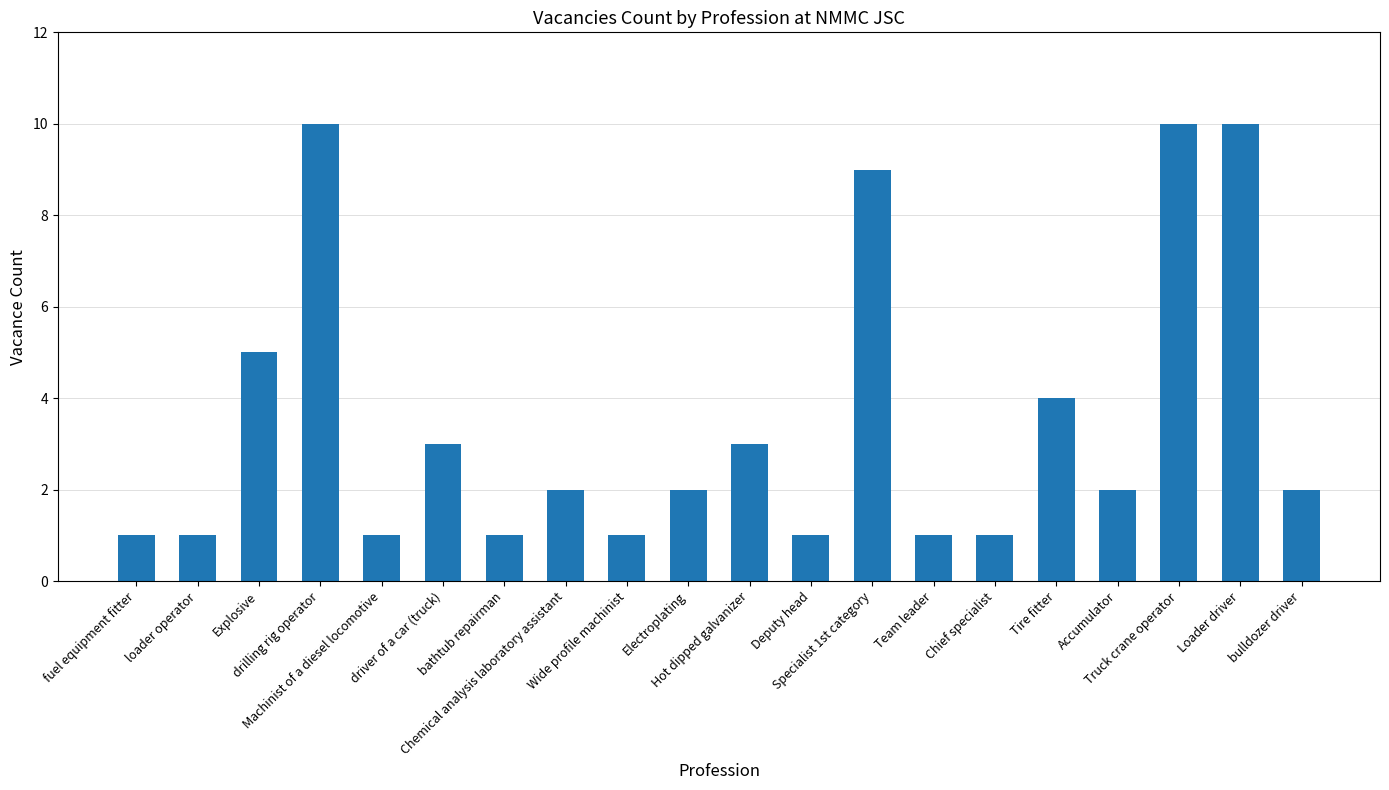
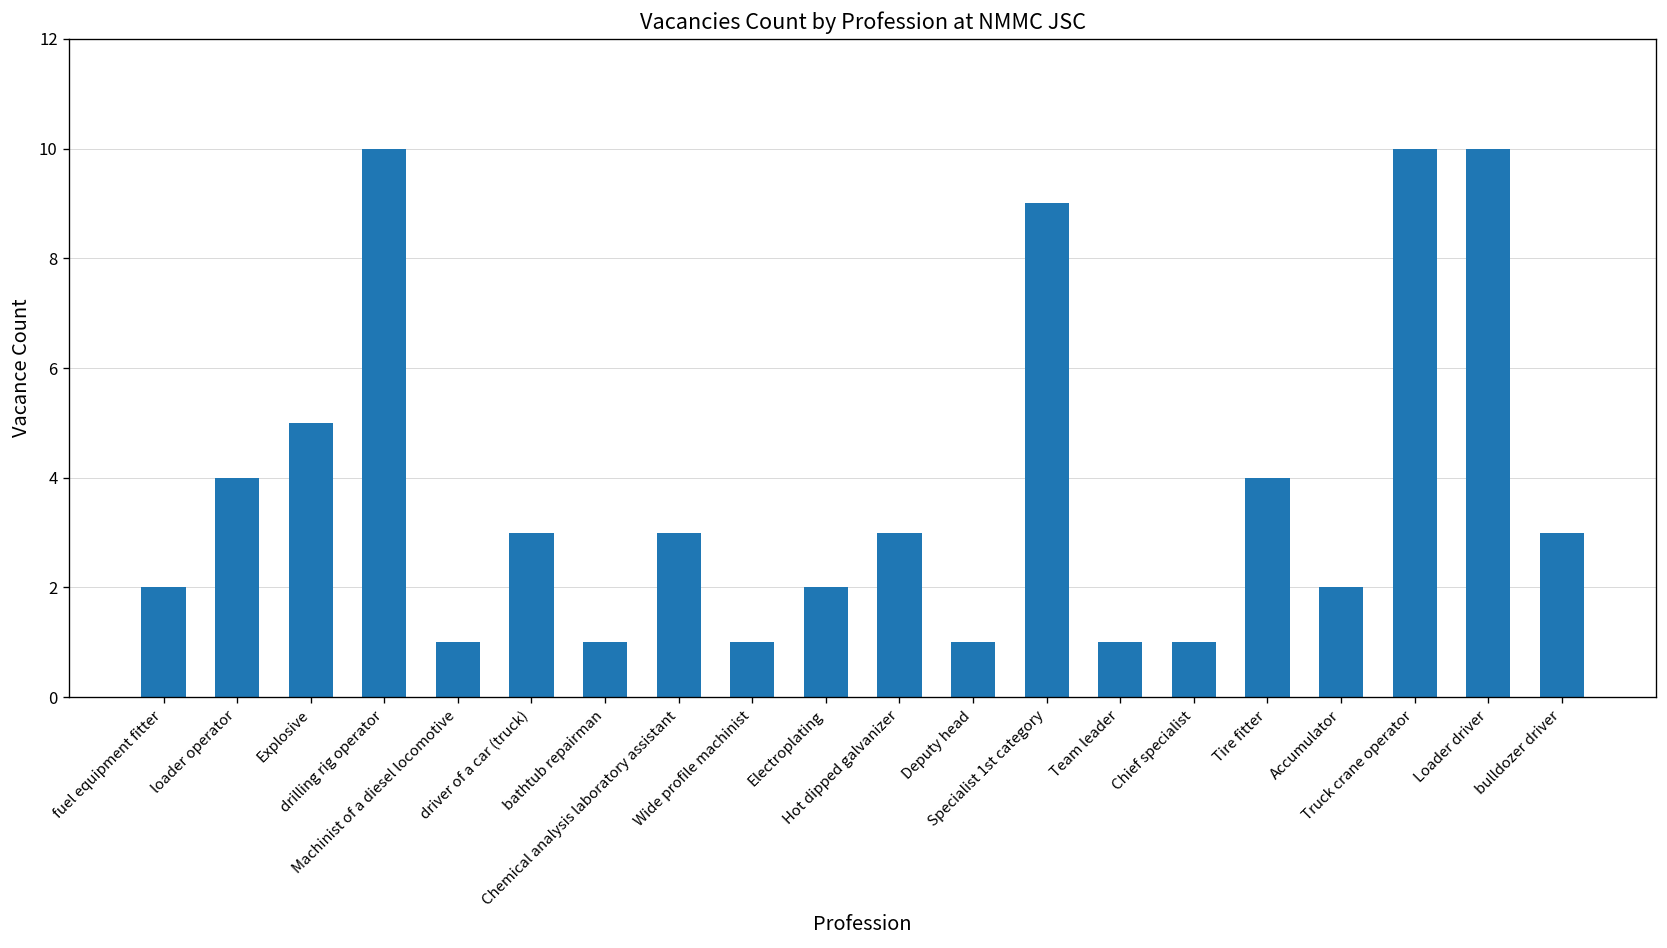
fuel equipment fitter: 1 -> 2
loader operator: 1 -> 4
Chemical analysis laboratory assistant: 2 -> 3
bulldozer driver: 2 -> 3
